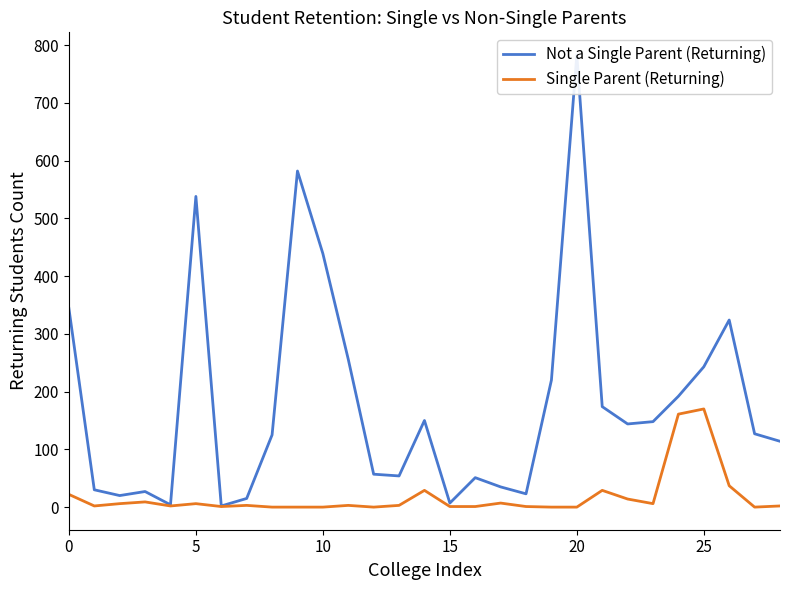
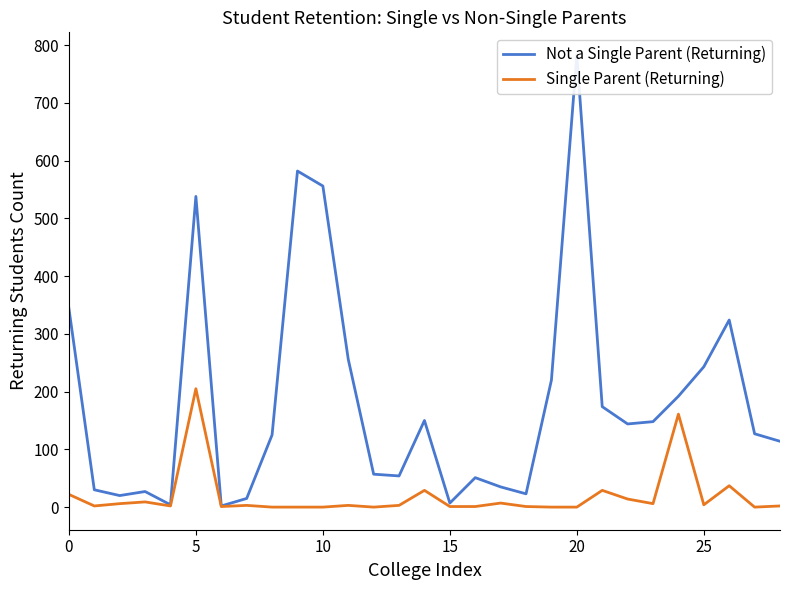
Single Parent (Returning), 5: 10 -> 210
Not a Single Parent (Returning), 10: 440 -> 560
Single Parent (Returning), 25: 170 -> 0
